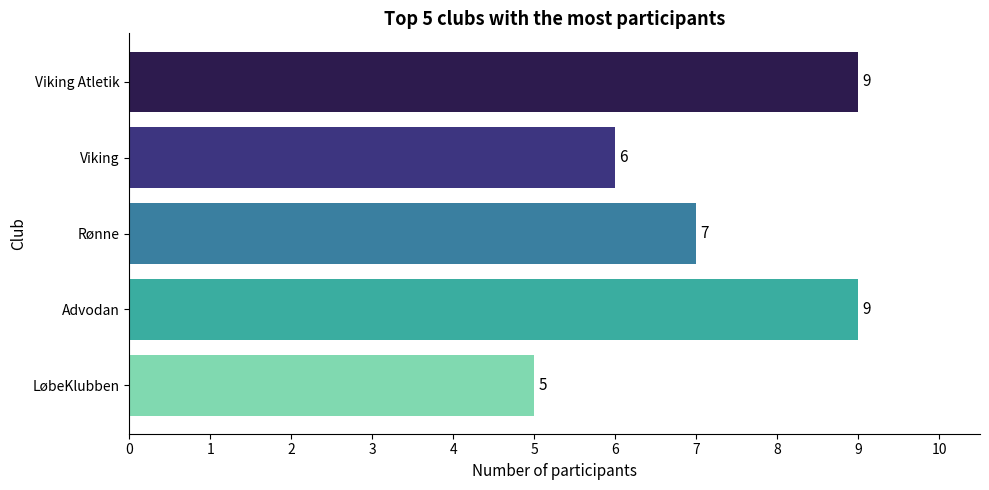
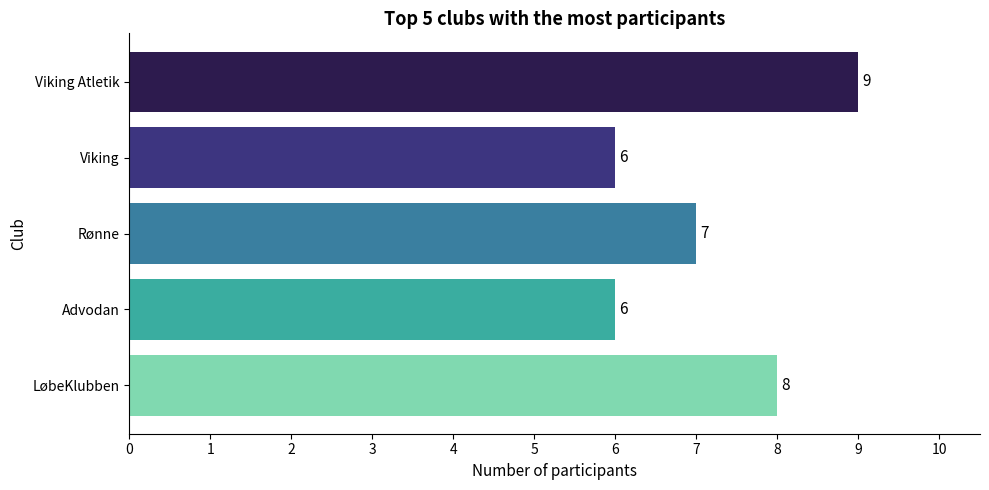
Advodan: 9 -> 6
LøbeKlubben: 5 -> 8
